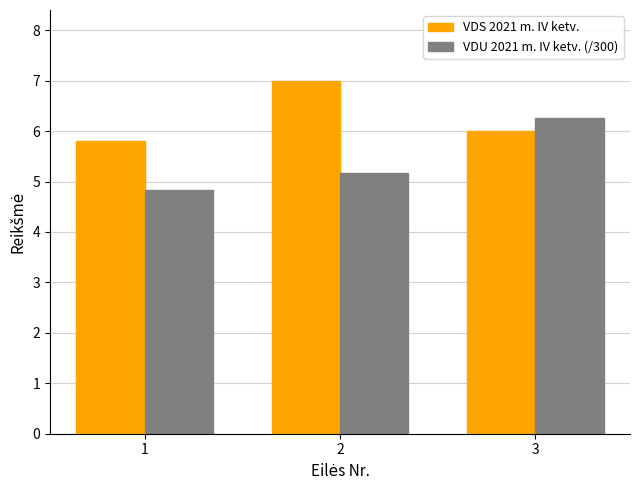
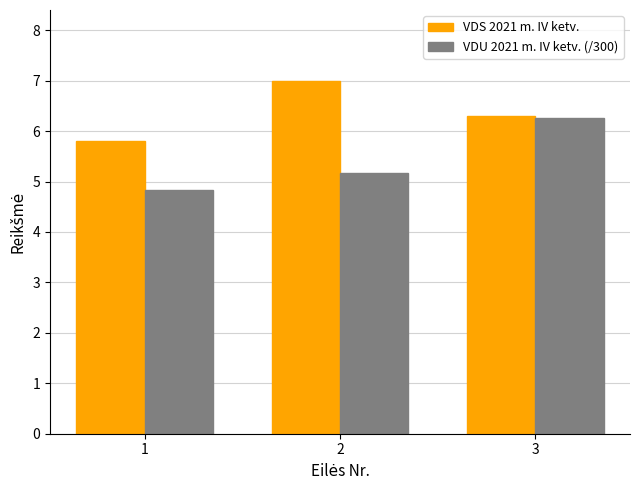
VDS 2021 m. IV ketv., 3: 6.0 -> 6.3
